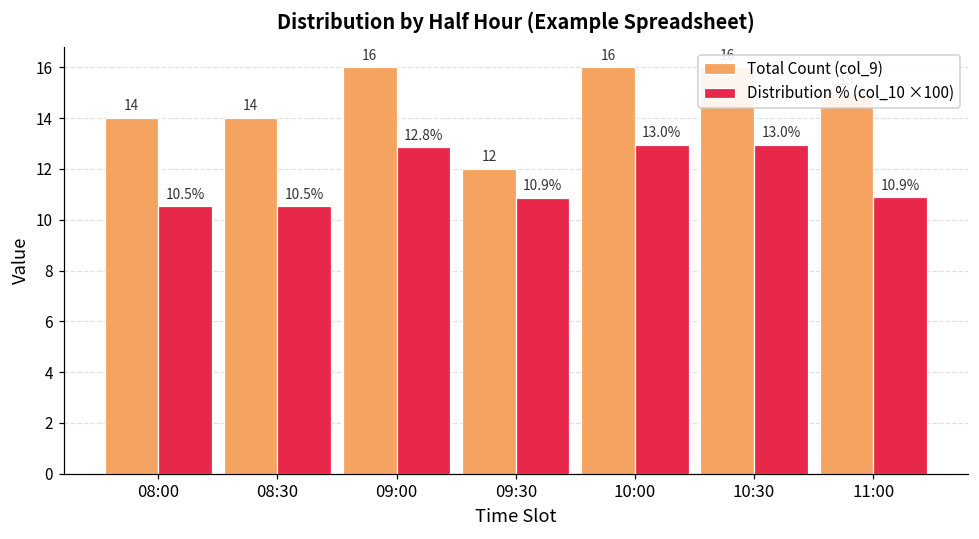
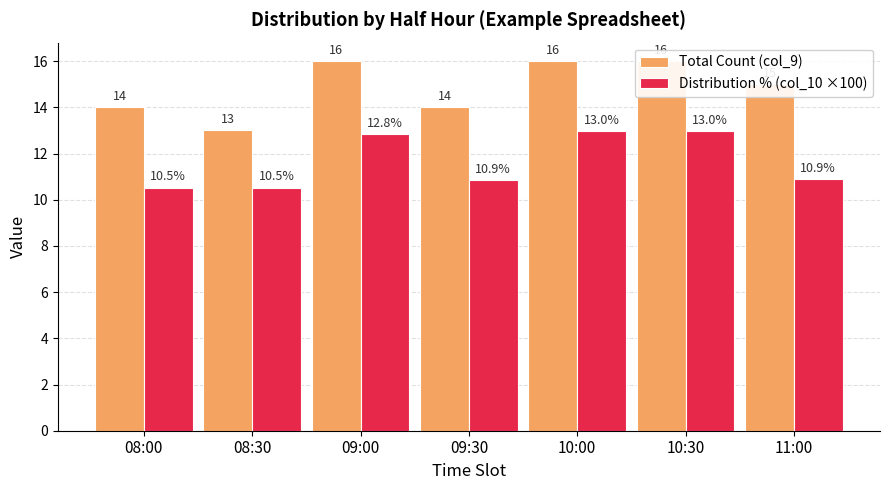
Total Count (col_9), 08:30: 14 -> 13
Total Count (col_9), 09:30: 12 -> 14
